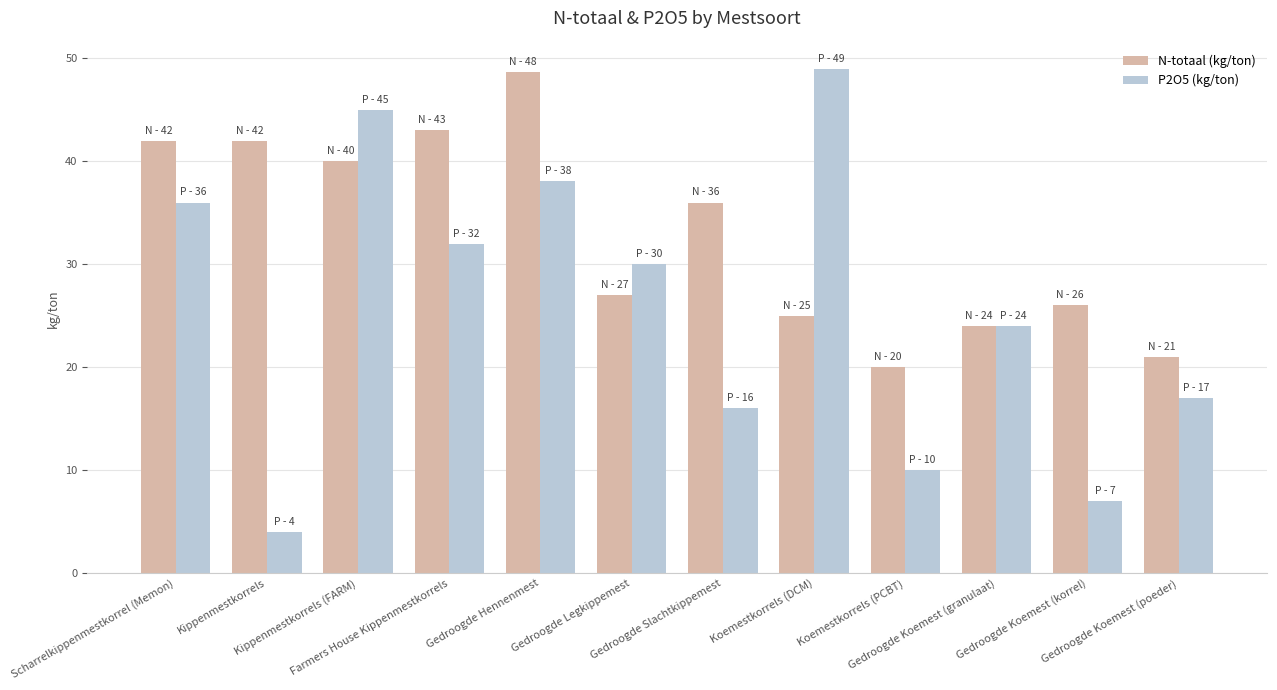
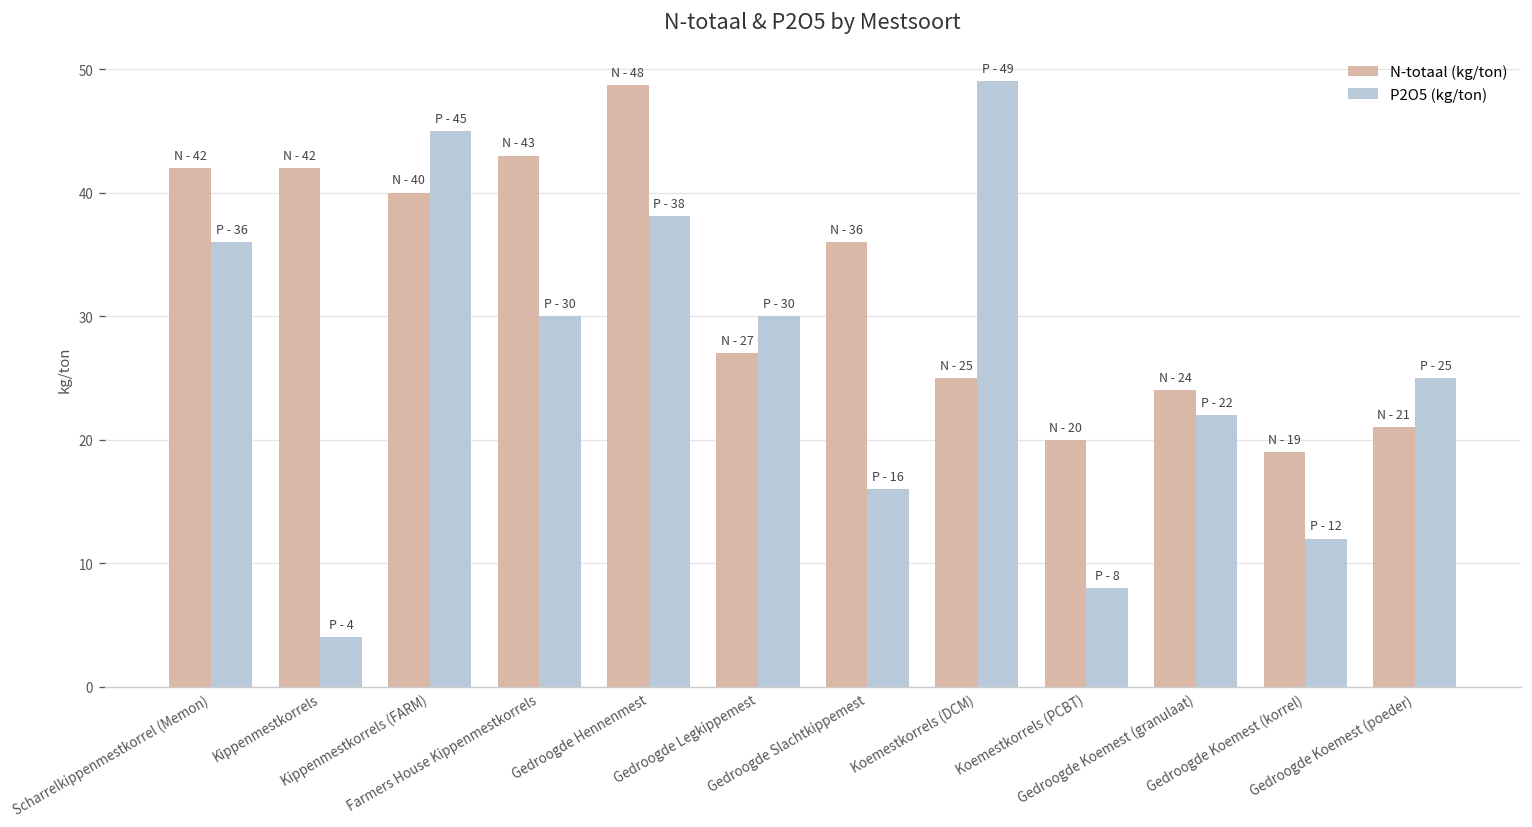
P2O5 (kg/ton), Farmers House Kippenmestkorrels: 32 -> 30
P2O5 (kg/ton), Koemestkorrels (PCBT): 10 -> 8
P2O5 (kg/ton), Gedroogde Koemest (granulaat): 24 -> 22
N-totaal (kg/ton), Gedroogde Koemest (korrel): 26 -> 19
P2O5 (kg/ton), Gedroogde Koemest (korrel): 7 -> 12
P2O5 (kg/ton), Gedroogde Koemest (poeder): 17 -> 25
